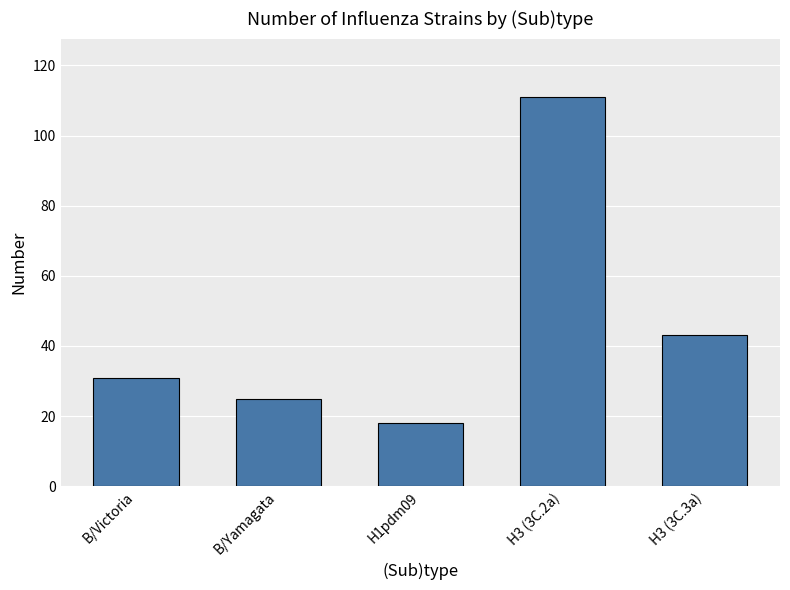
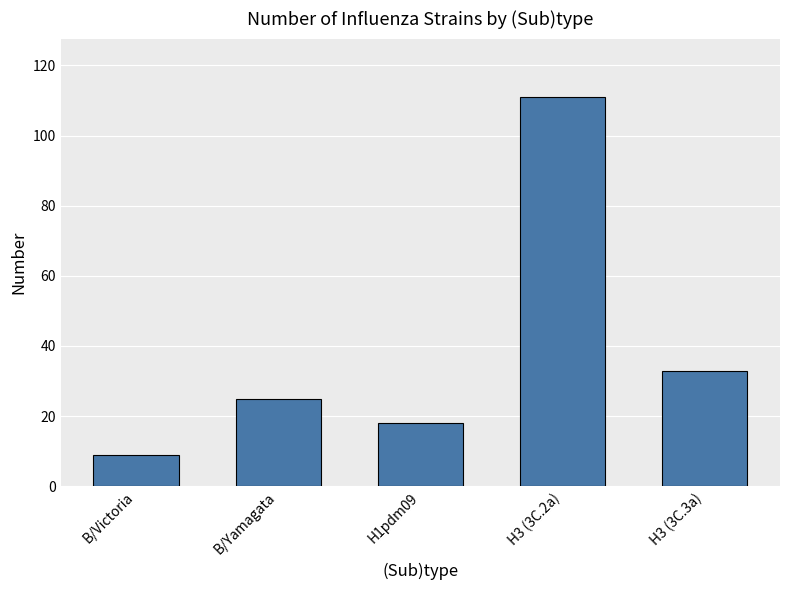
B/Victoria: 31 -> 9
H3 (3C.3a): 43 -> 33
